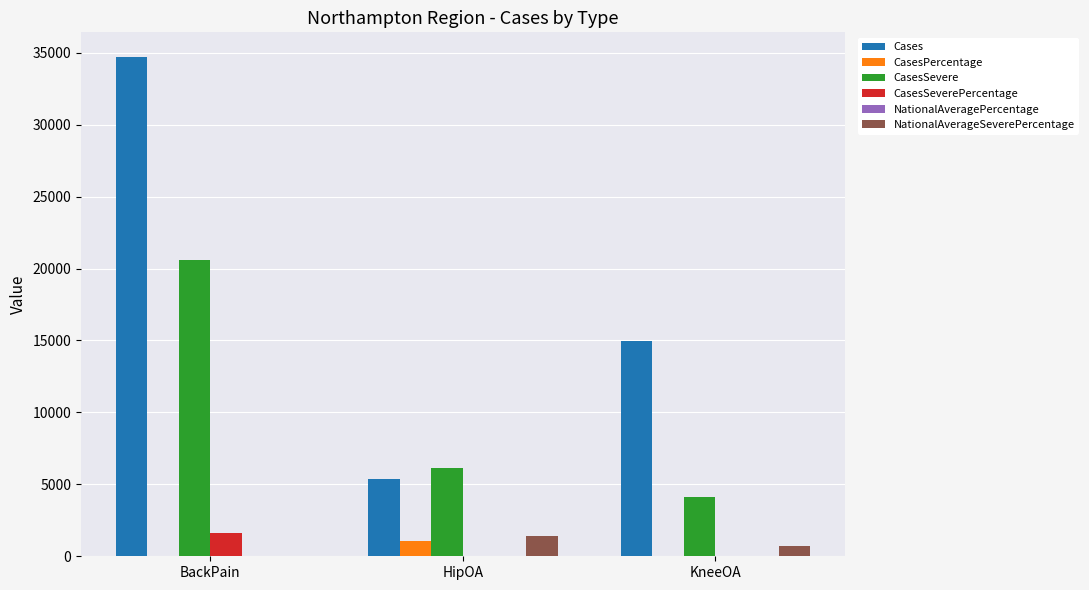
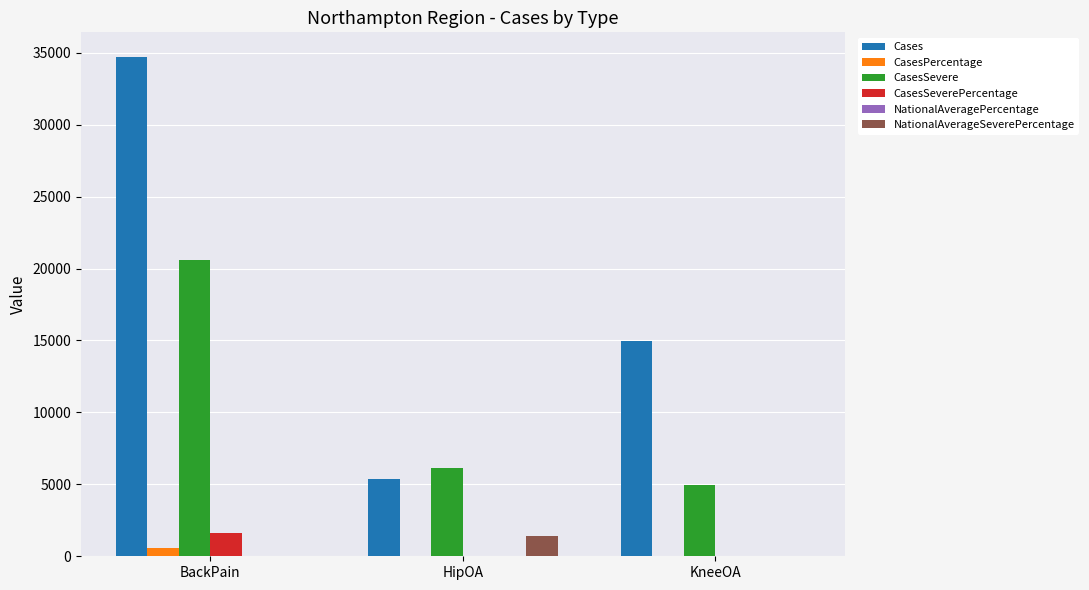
CasesPercentage, BackPain: 0 -> 600
CasesPercentage, HipOA: 1100 -> 0
CasesSevere, KneeOA: 4100 -> 4900
NationalAverageSeverePercentage, KneeOA: 700 -> 0
